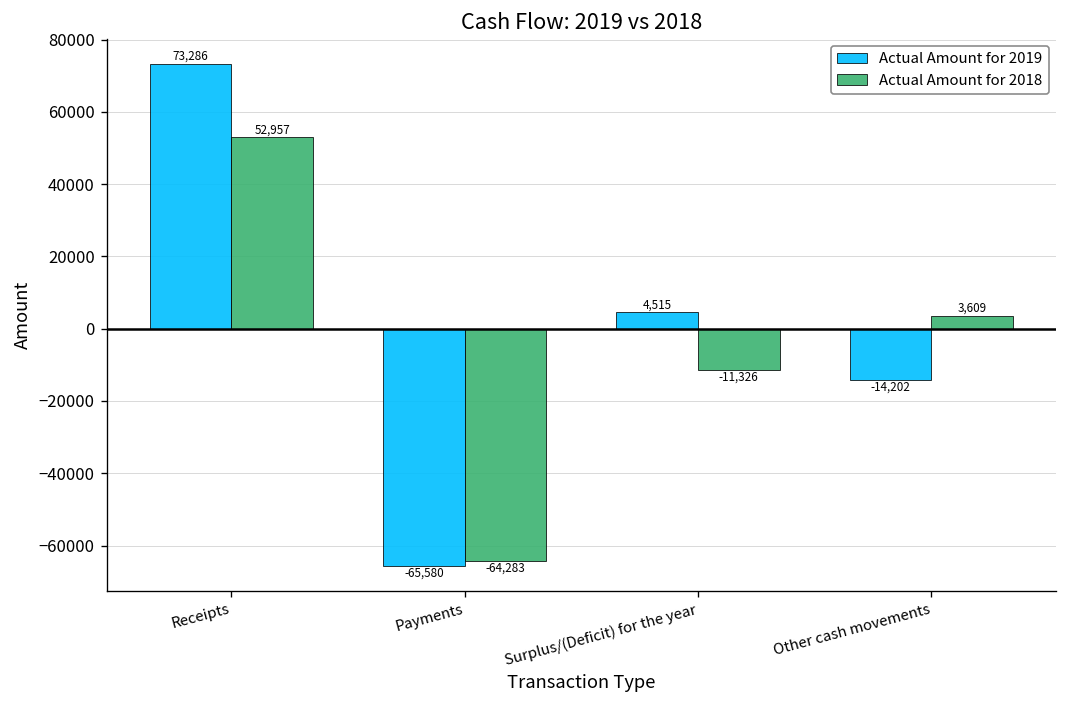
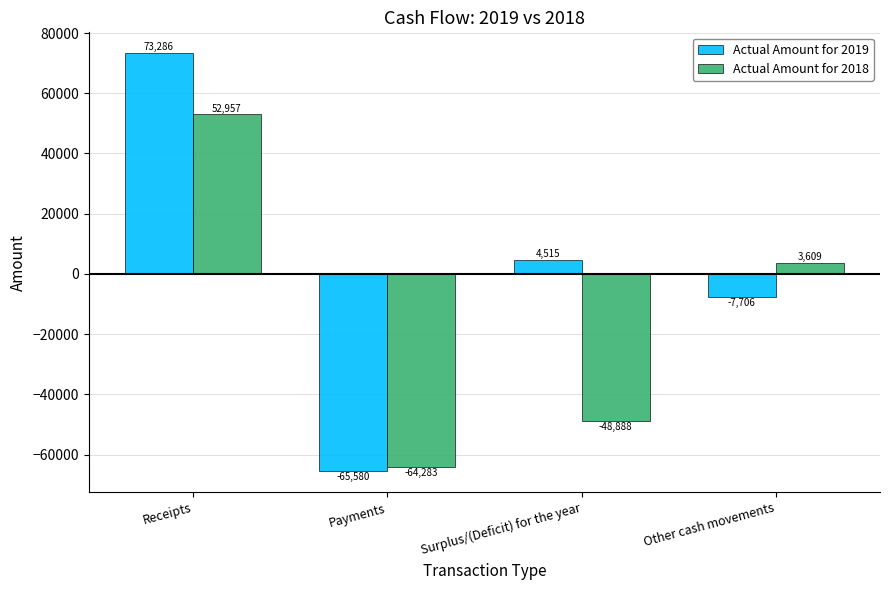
Actual Amount for 2018, Surplus/(Deficit) for the year: -11,326 -> -48,888
Actual Amount for 2019, Other cash movements: -14,202 -> -7,706
